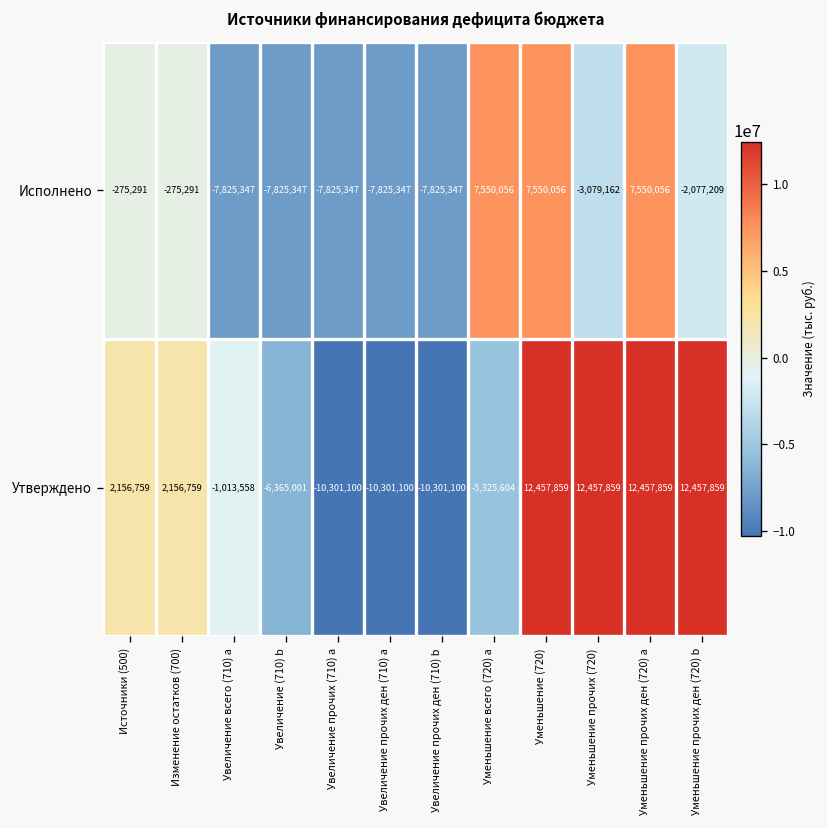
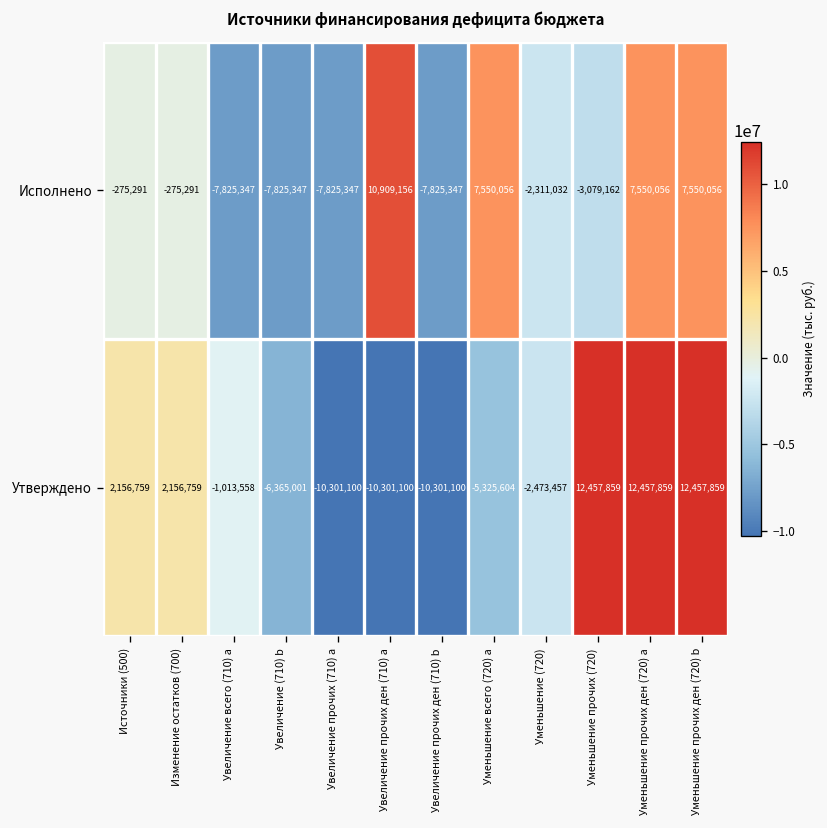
Исполнено, Увеличение прочих ден (710) a: -7,825,347 -> 10,909,156
Исполнено, Уменьшение (720): 7,550,056 -> -2,311,032
Исполнено, Уменьшение прочих ден (720) b: -2,077,209 -> 7,550,056
Утверждено, Уменьшение (720): 12,457,859 -> -2,473,457
